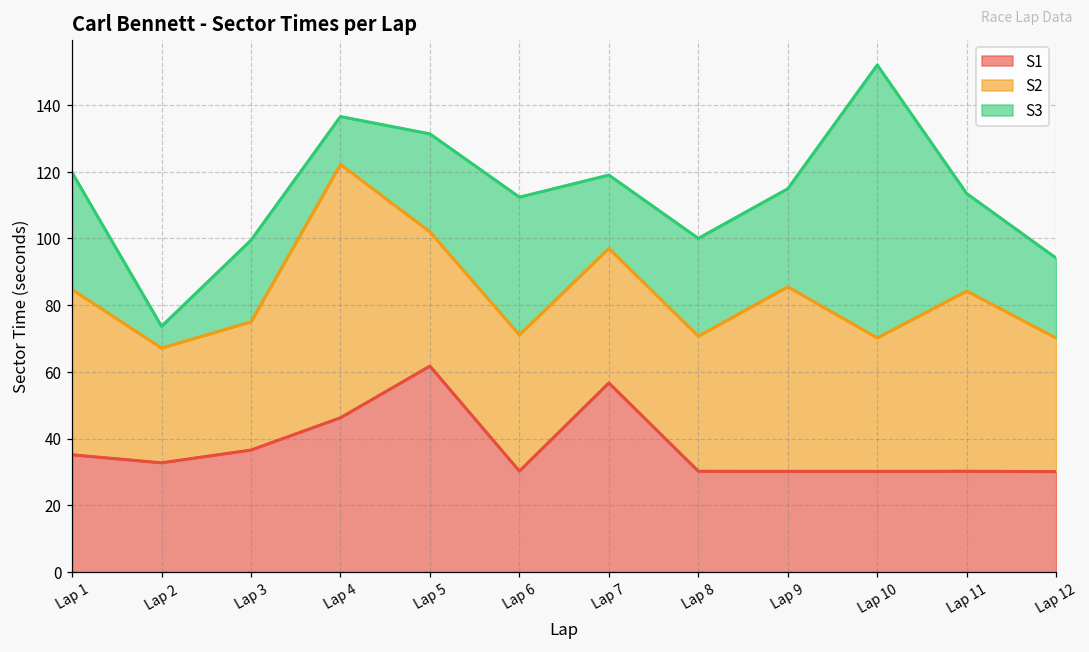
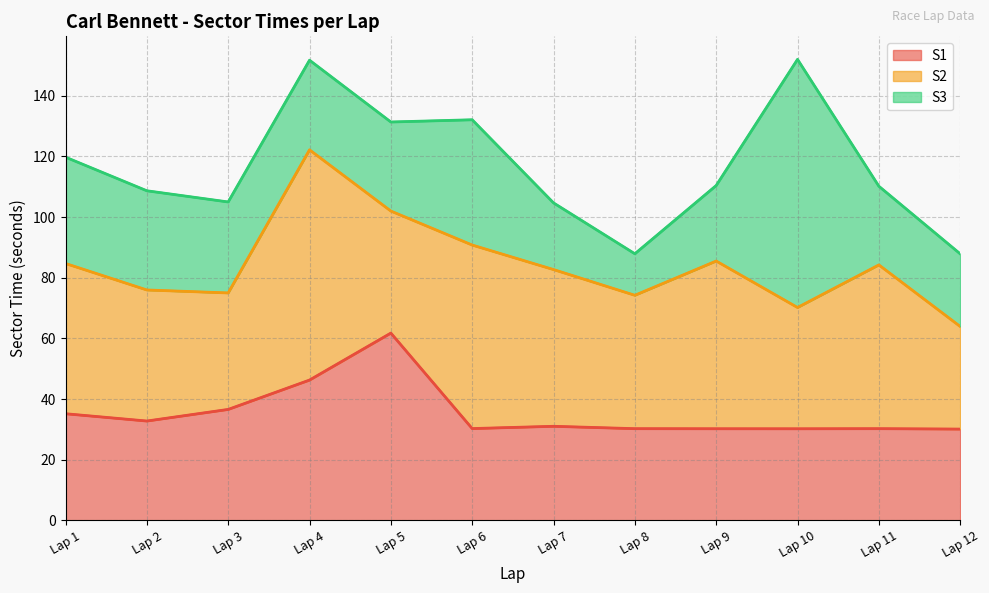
S2, Lap 2: 34 -> 43
S3, Lap 2: 7 -> 33
S3, Lap 3: 24 -> 30
S3, Lap 4: 14 -> 30
S2, Lap 6: 41 -> 61
S1, Lap 7: 57 -> 31
S2, Lap 7: 40 -> 52
S2, Lap 8: 40 -> 44
S3, Lap 8: 29 -> 14
S3, Lap 9: 29 -> 25
S3, Lap 11: 29 -> 26
S2, Lap 12: 40 -> 34
